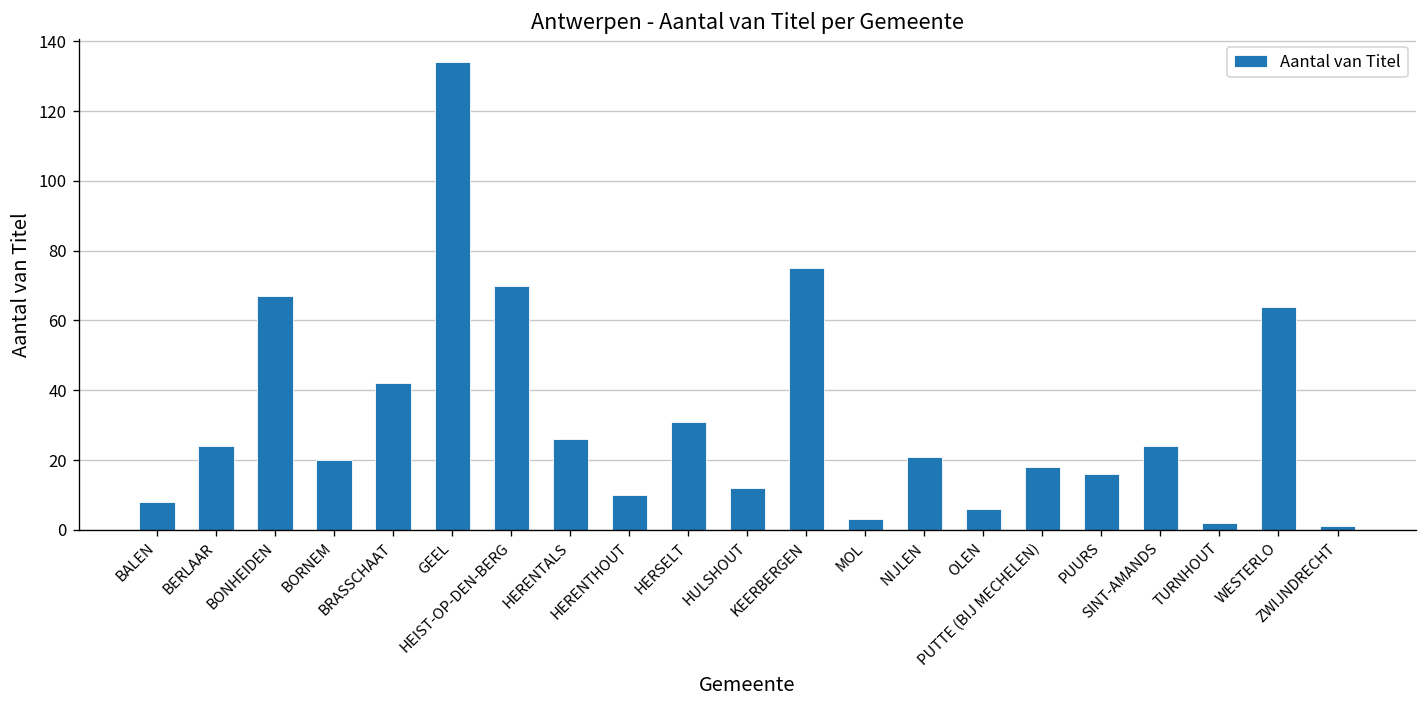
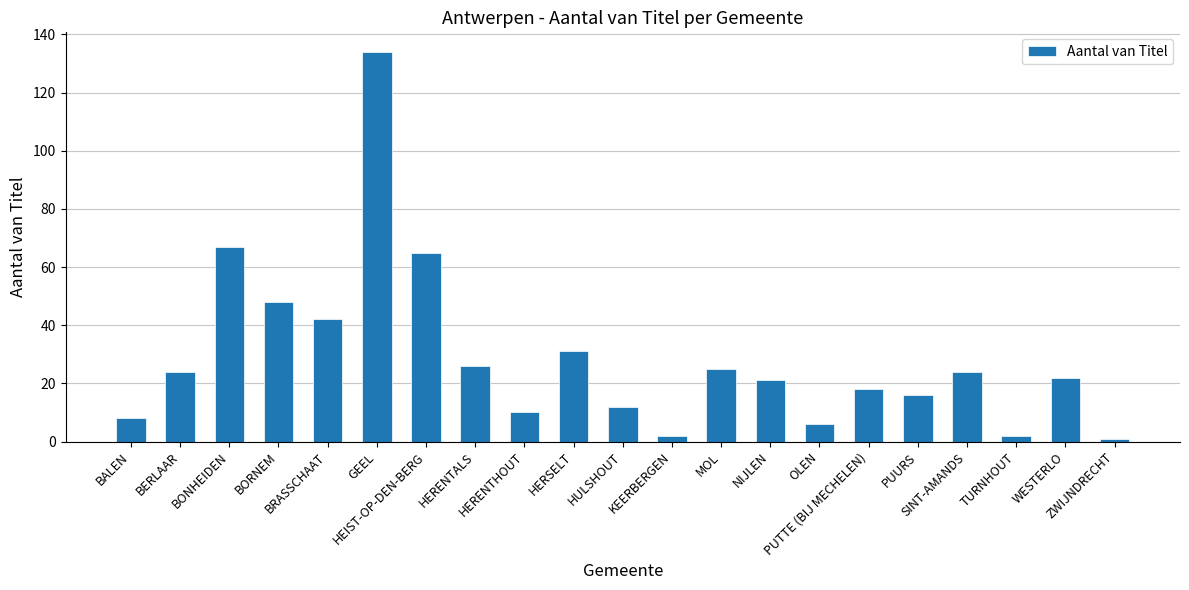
BORNEM: 20 -> 48
HEIST-OP-DEN-BERG: 70 -> 65
KEERBERGEN: 75 -> 2
MOL: 3 -> 25
WESTERLO: 64 -> 22
